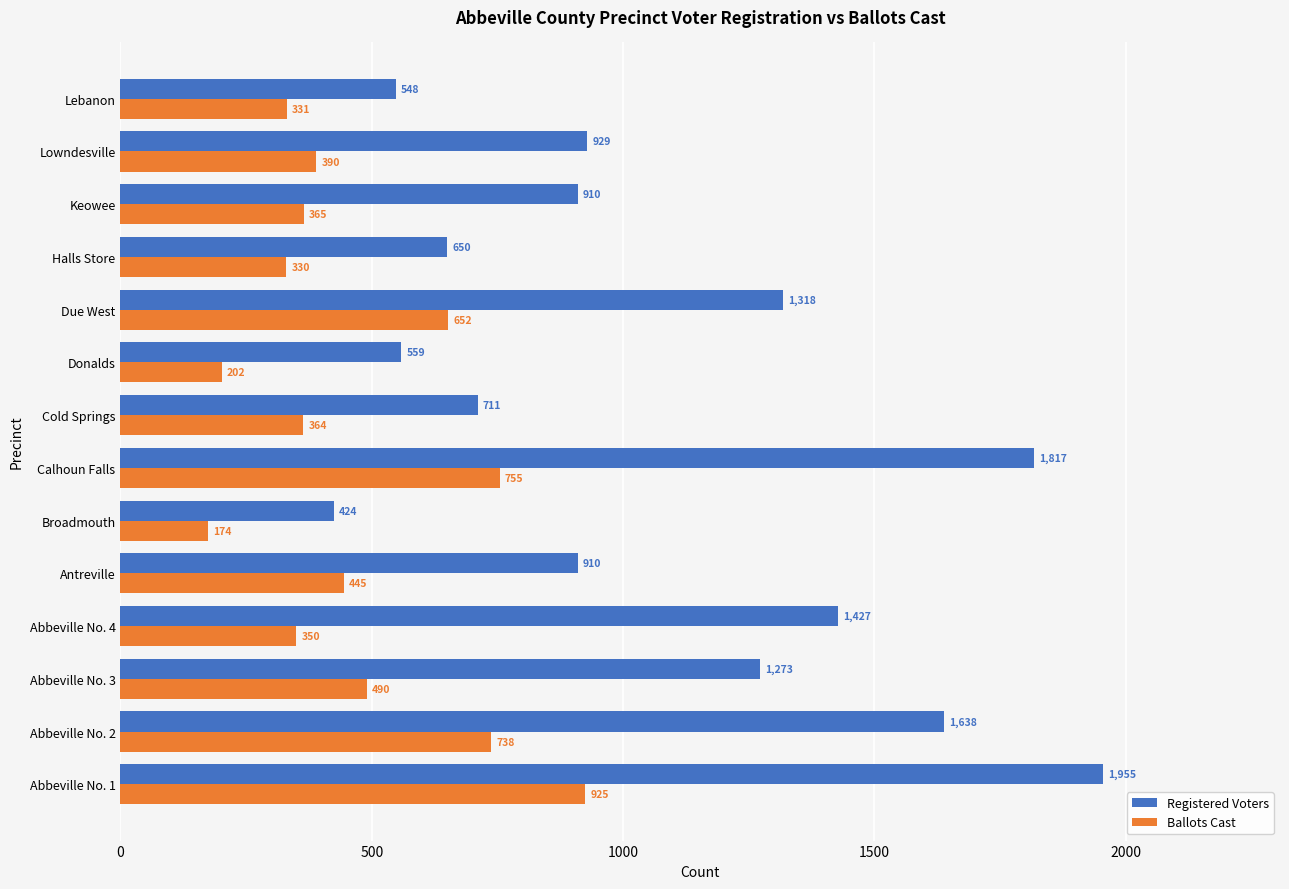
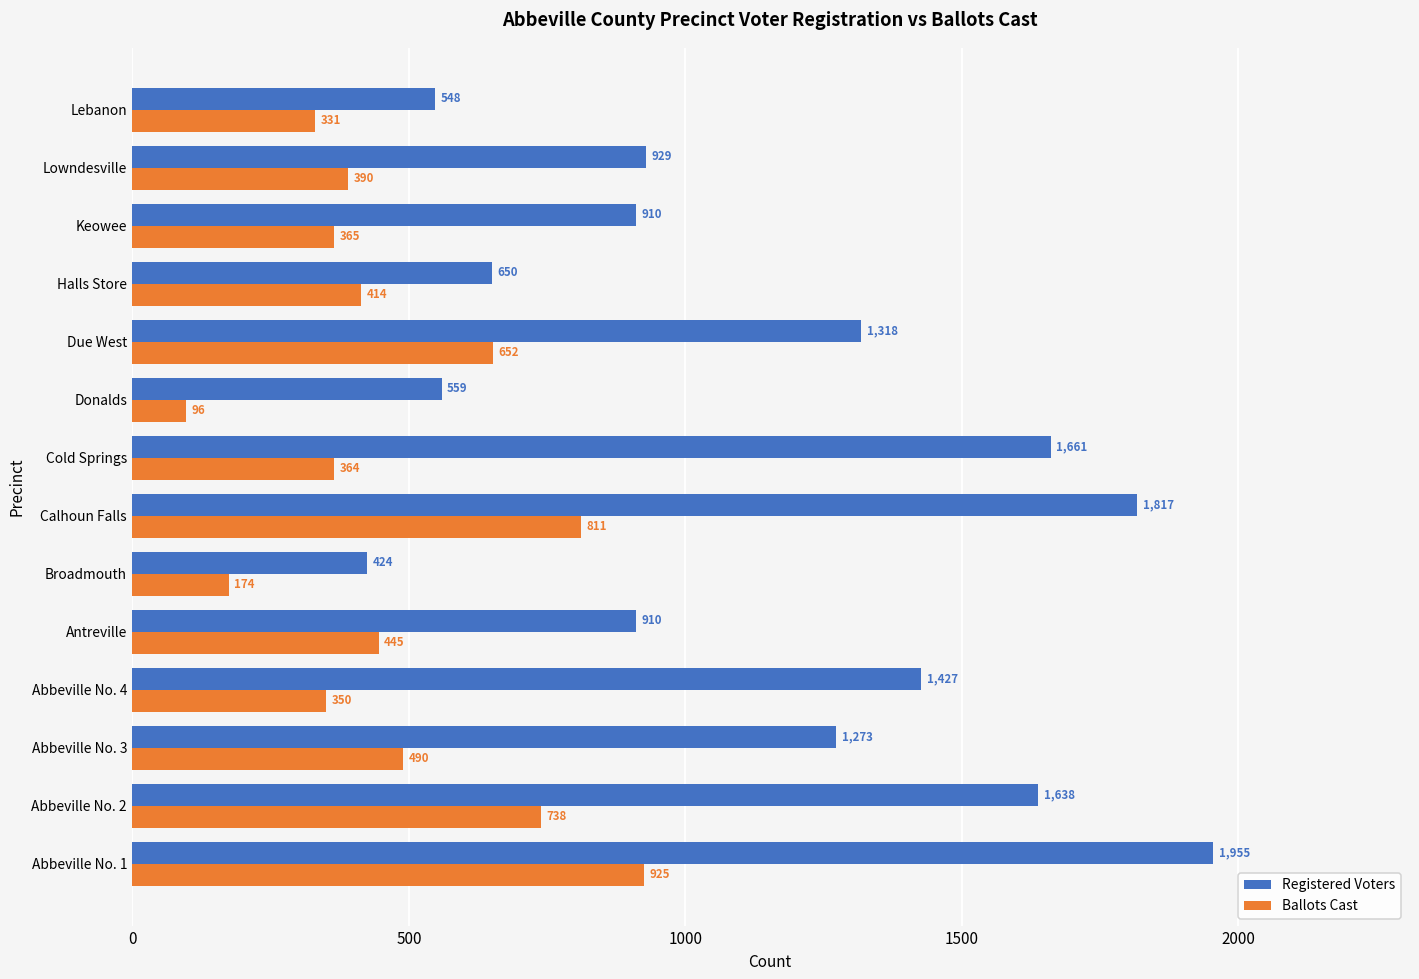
Ballots Cast, Halls Store: 330 -> 414
Ballots Cast, Donalds: 202 -> 96
Registered Voters, Cold Springs: 711 -> 1,661
Ballots Cast, Calhoun Falls: 755 -> 811
